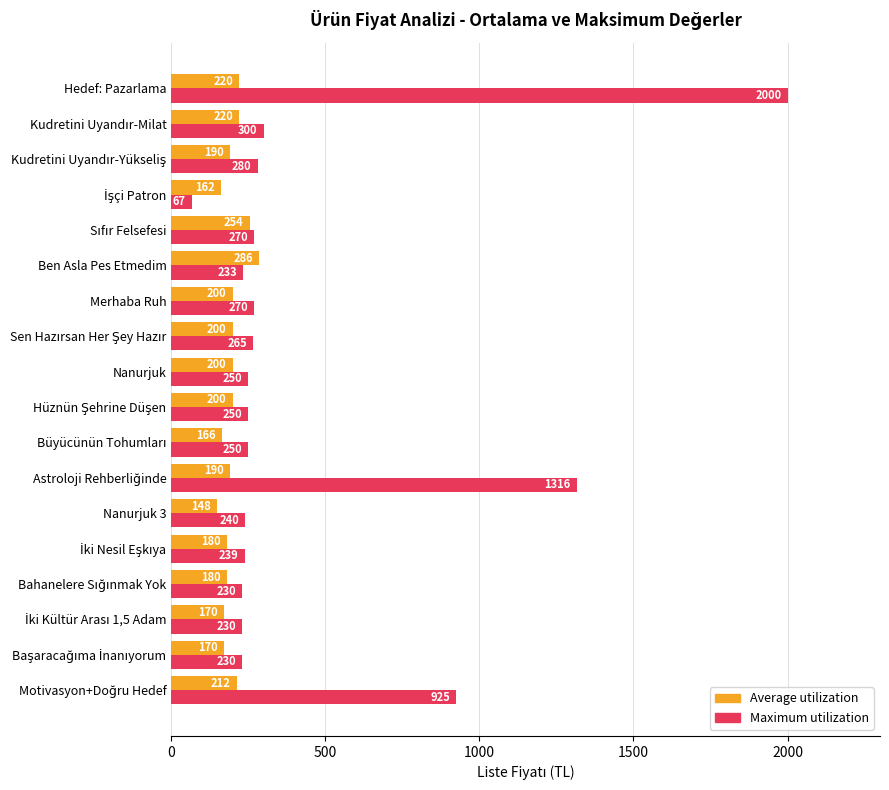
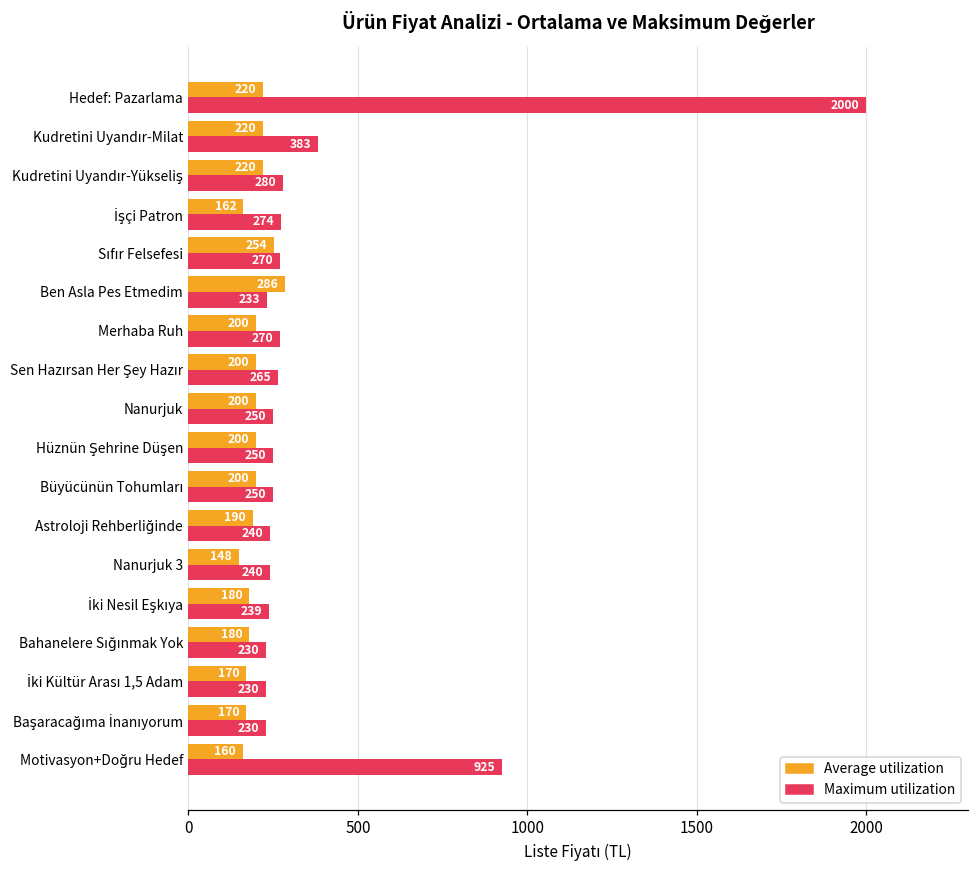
Maximum utilization, Kudretini Uyandır-Milat: 300 -> 383
Average utilization, Kudretini Uyandır-Yükseliş: 190 -> 220
Maximum utilization, İşçi Patron: 67 -> 274
Average utilization, Büyücünün Tohumları: 166 -> 200
Maximum utilization, Astroloji Rehberliğinde: 1316 -> 240
Average utilization, Motivasyon+Doğru Hedef: 212 -> 160
